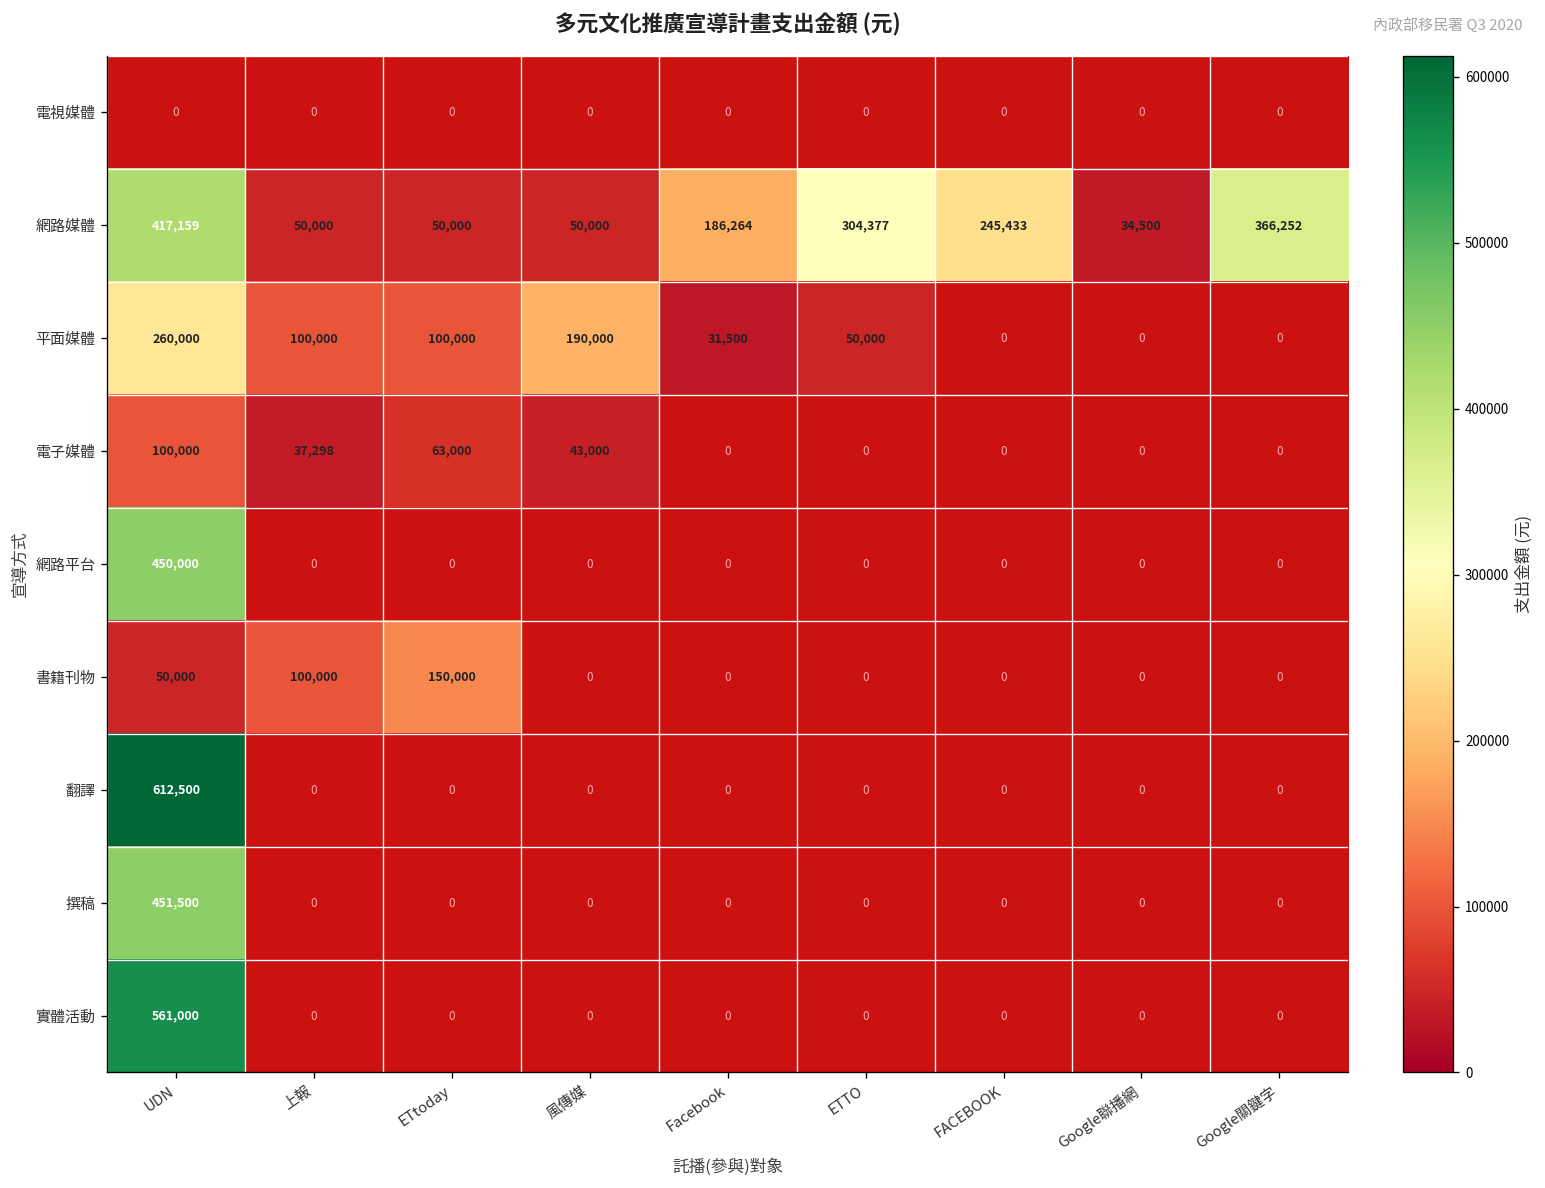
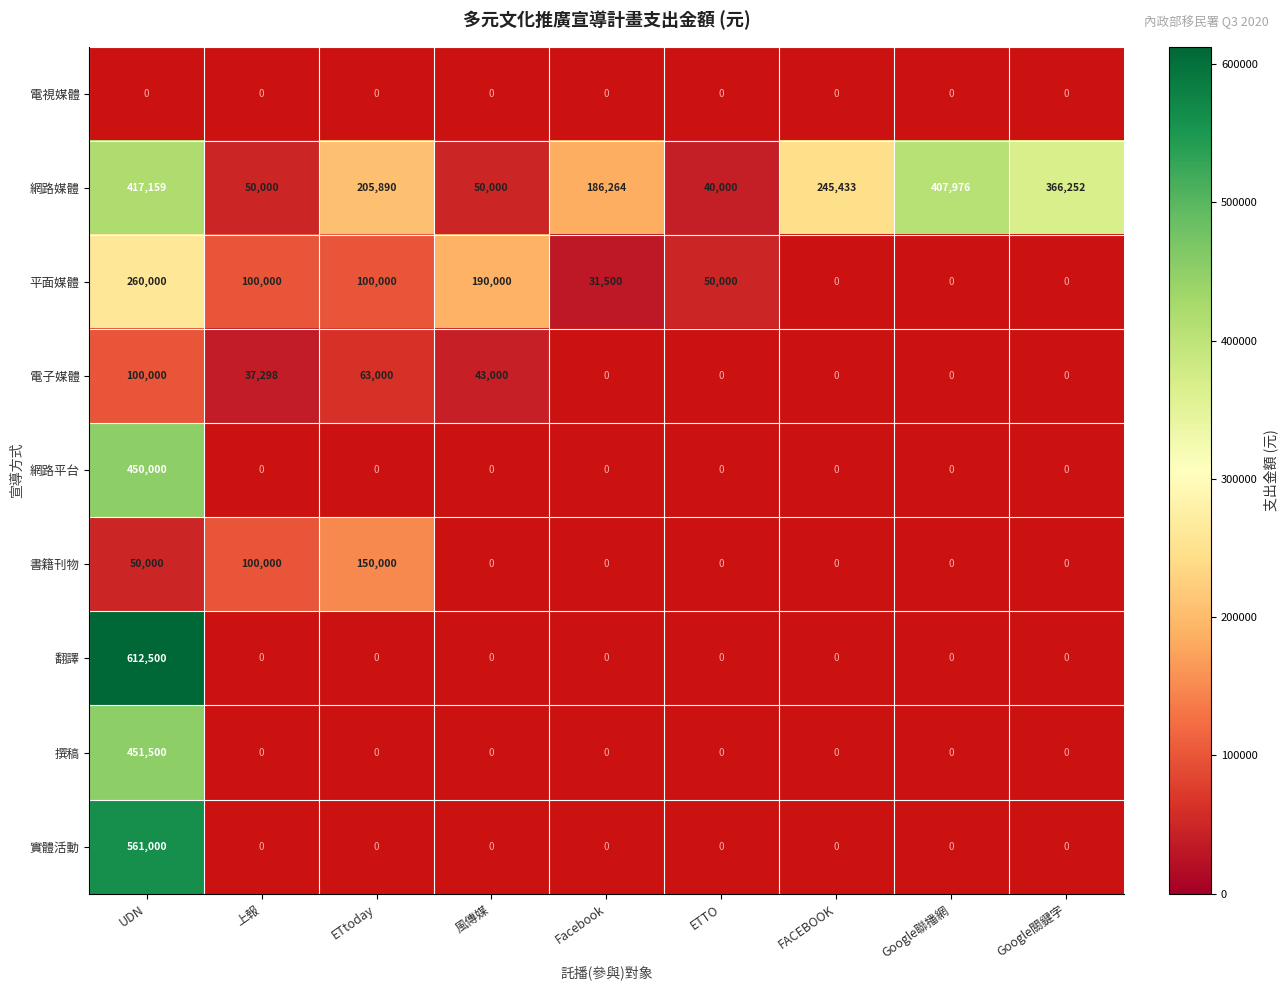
網路媒體, ETtoday: 50,000 -> 205,890
網路媒體, ETTO: 304,377 -> 40,000
網路媒體, Google聯播網: 34,500 -> 407,976
